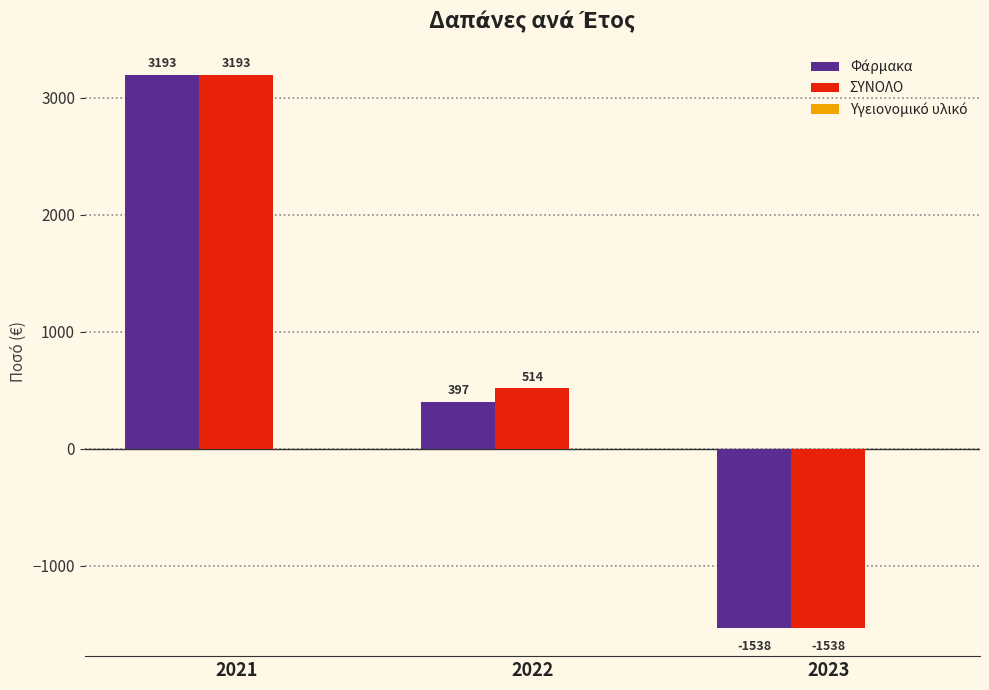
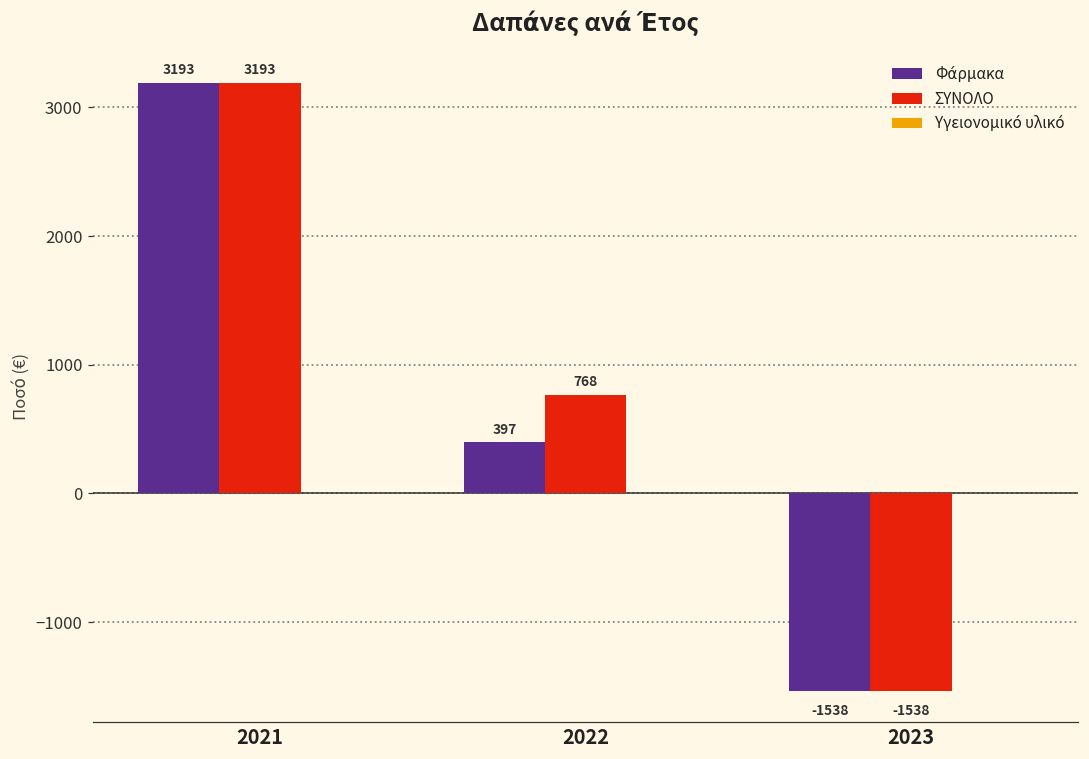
ΣΥΝΟΛΟ, 2022: 514 -> 768
